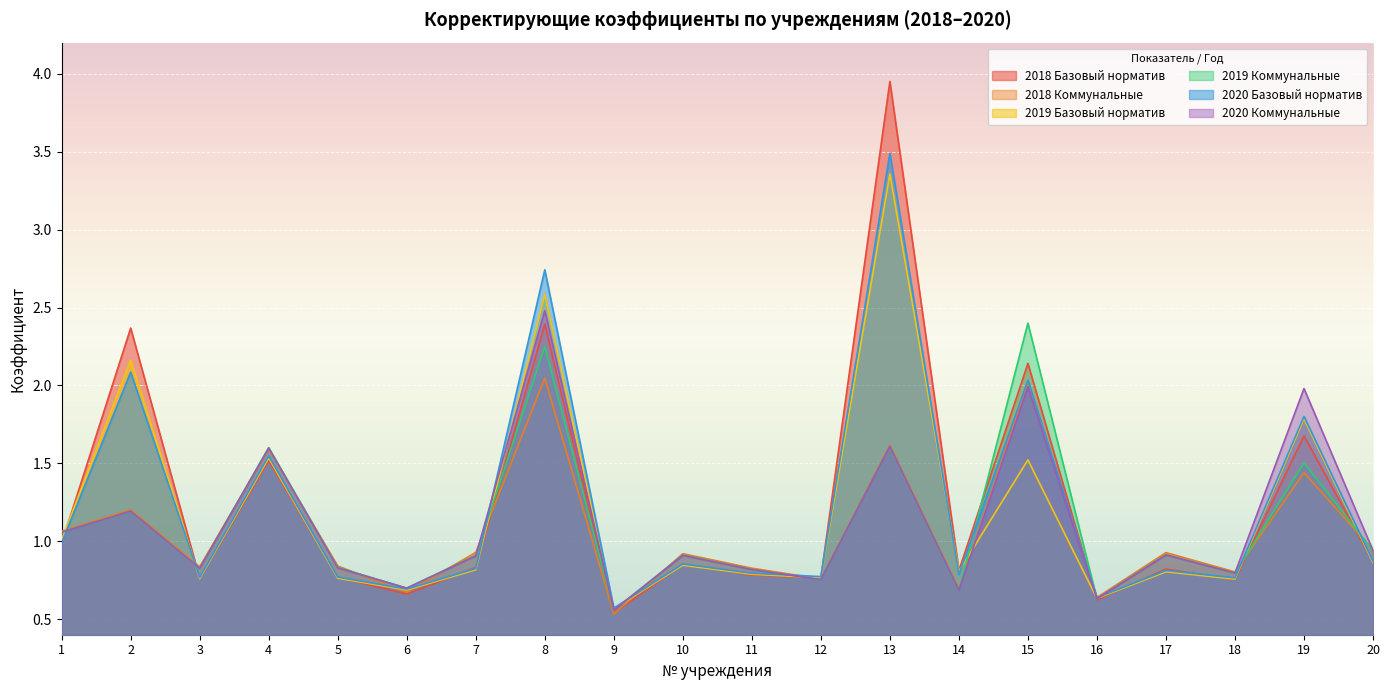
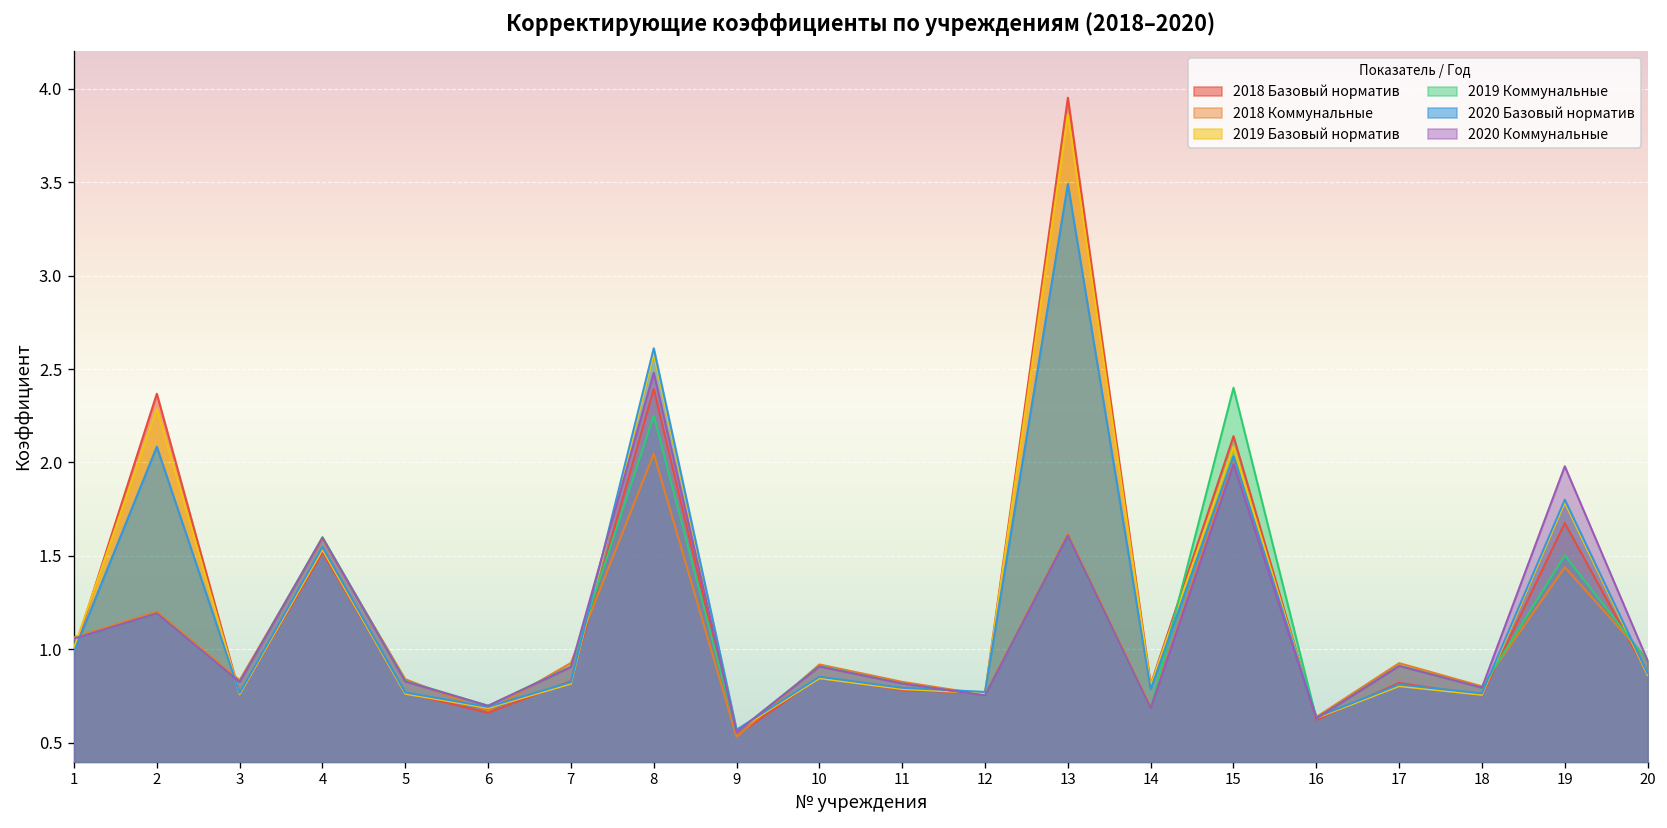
2019 Базовый норматив, 2: 2.16 -> 2.29
2020 Базовый норматив, 8: 2.74 -> 2.61
2019 Базовый норматив, 13: 3.36 -> 3.86
2019 Базовый норматив, 15: 1.52 -> 2.09
